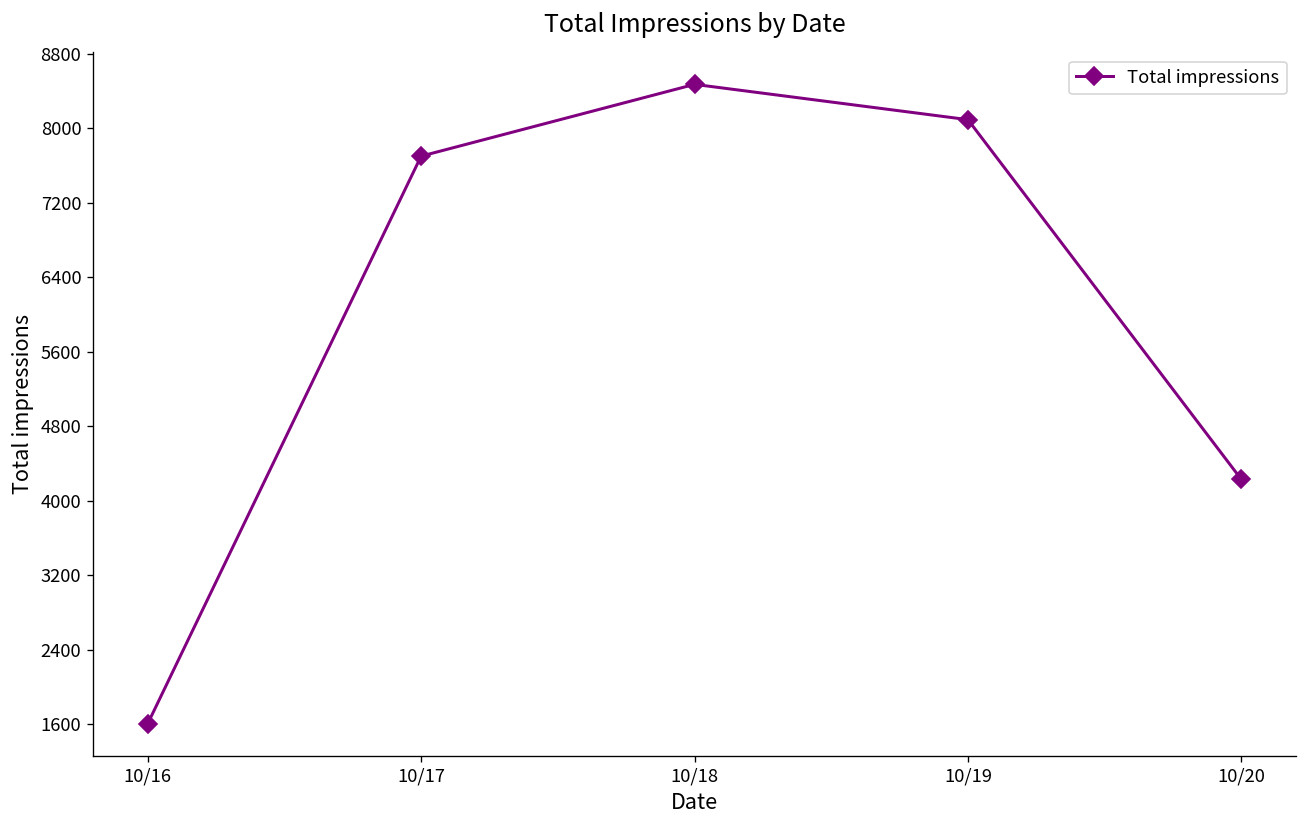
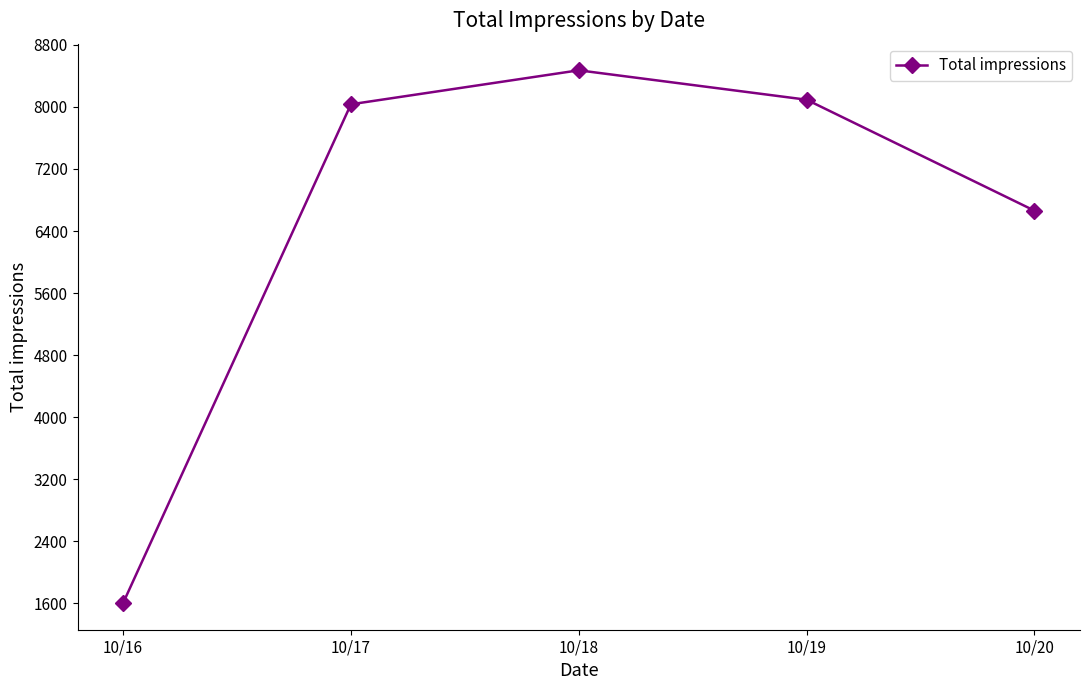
10/17: 7700 -> 8000
10/20: 4200 -> 6700
